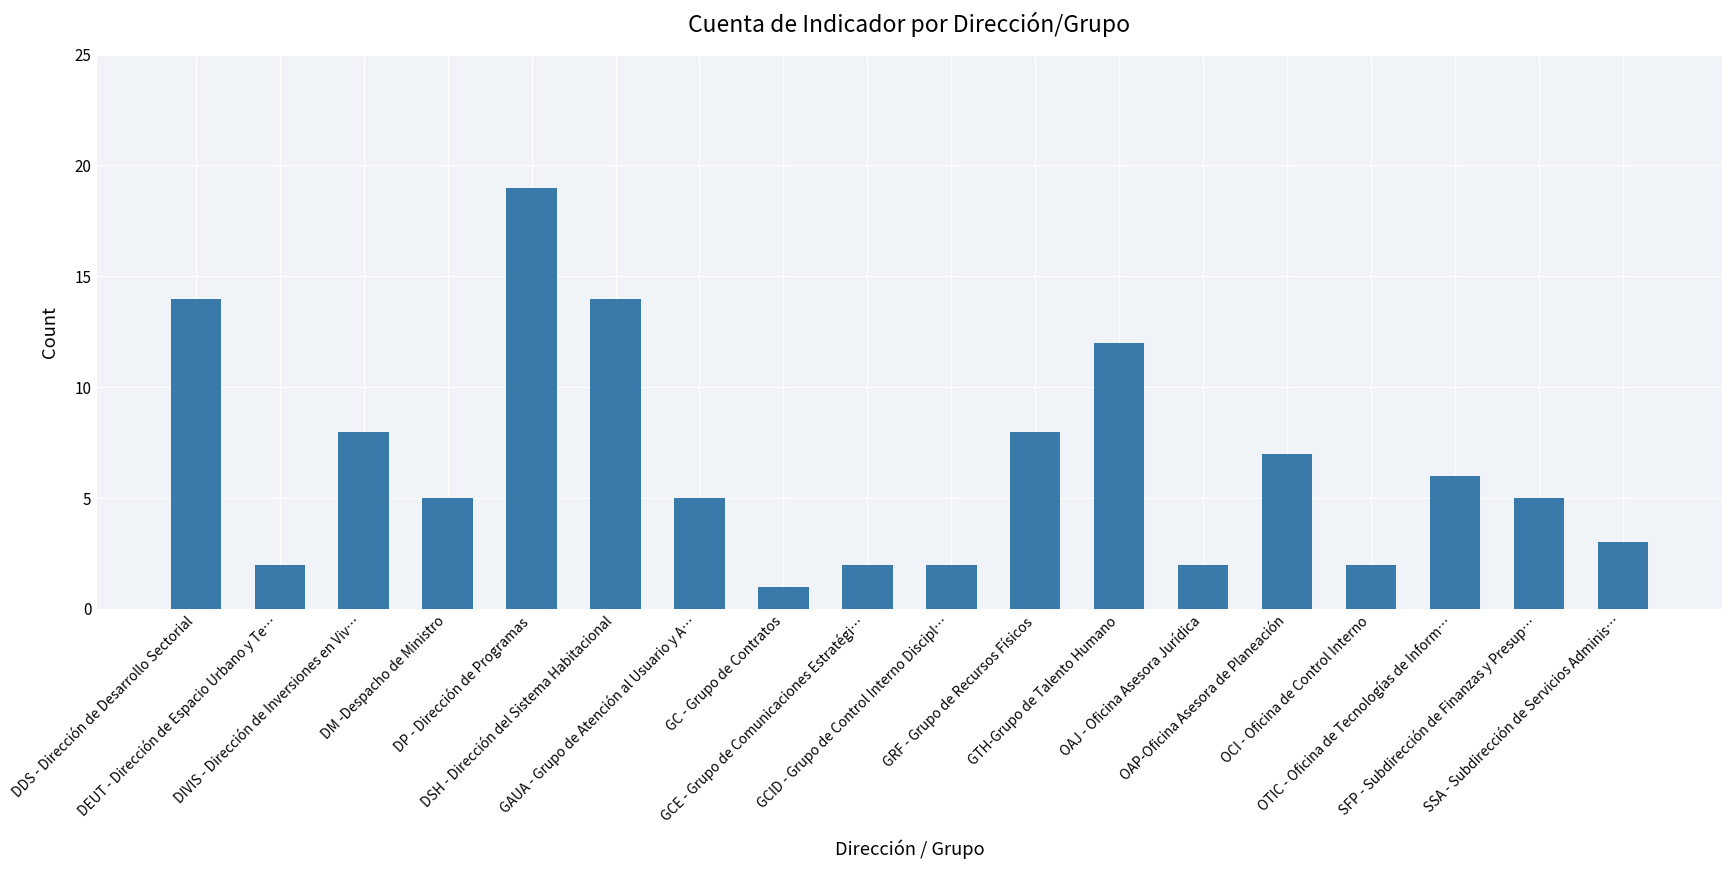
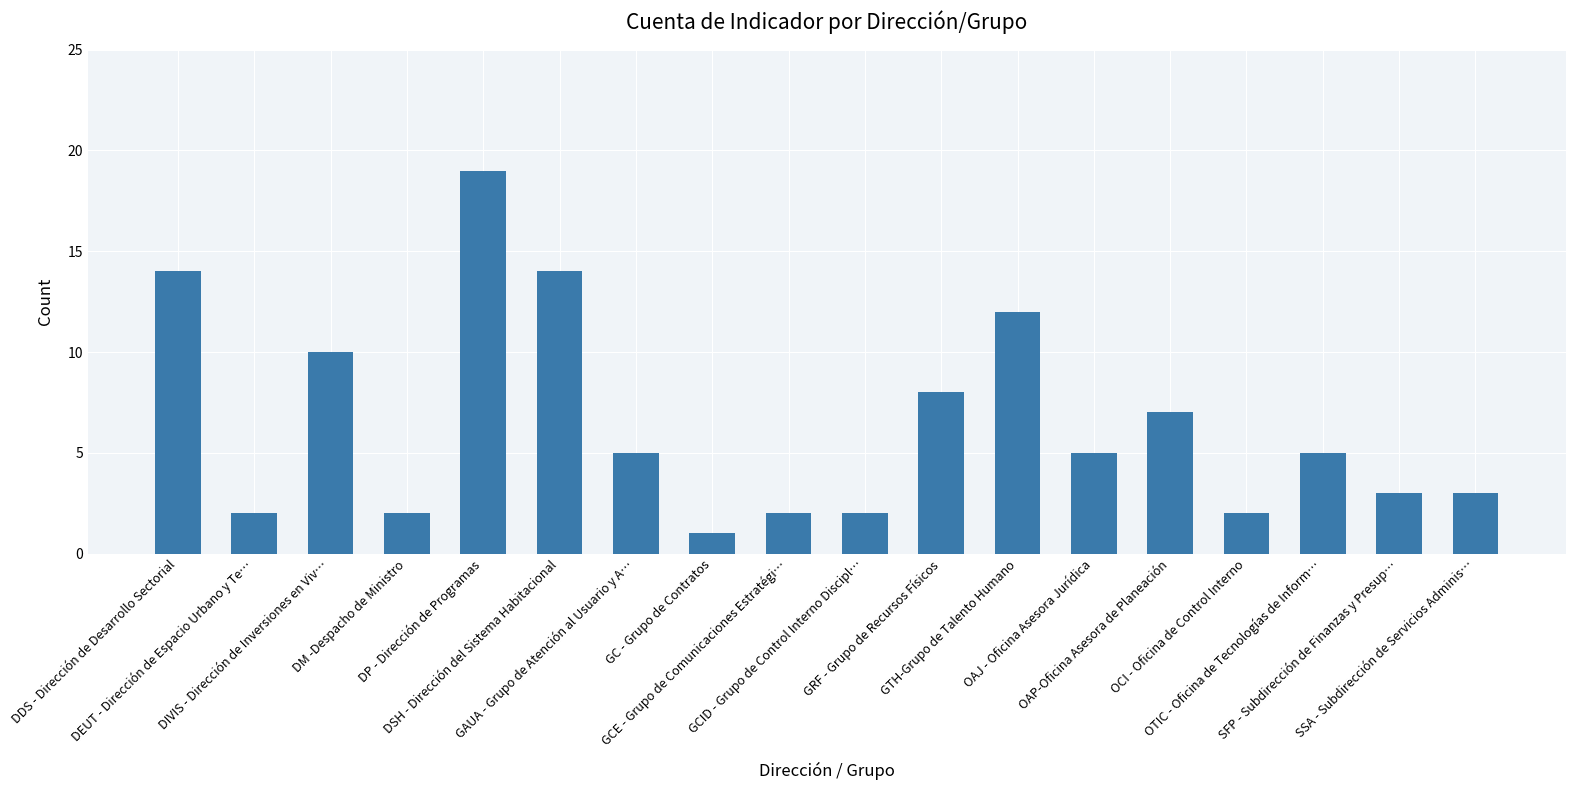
DIVIS - Dirección de Inversiones en Viv…: 8 -> 10
DM -Despacho de Ministro: 5 -> 2
OAJ - Oficina Asesora Jurídica: 2 -> 5
OTIC - Oficina de Tecnologías de Inform…: 6 -> 5
SFP - Subdirección de Finanzas y Presup…: 5 -> 3
